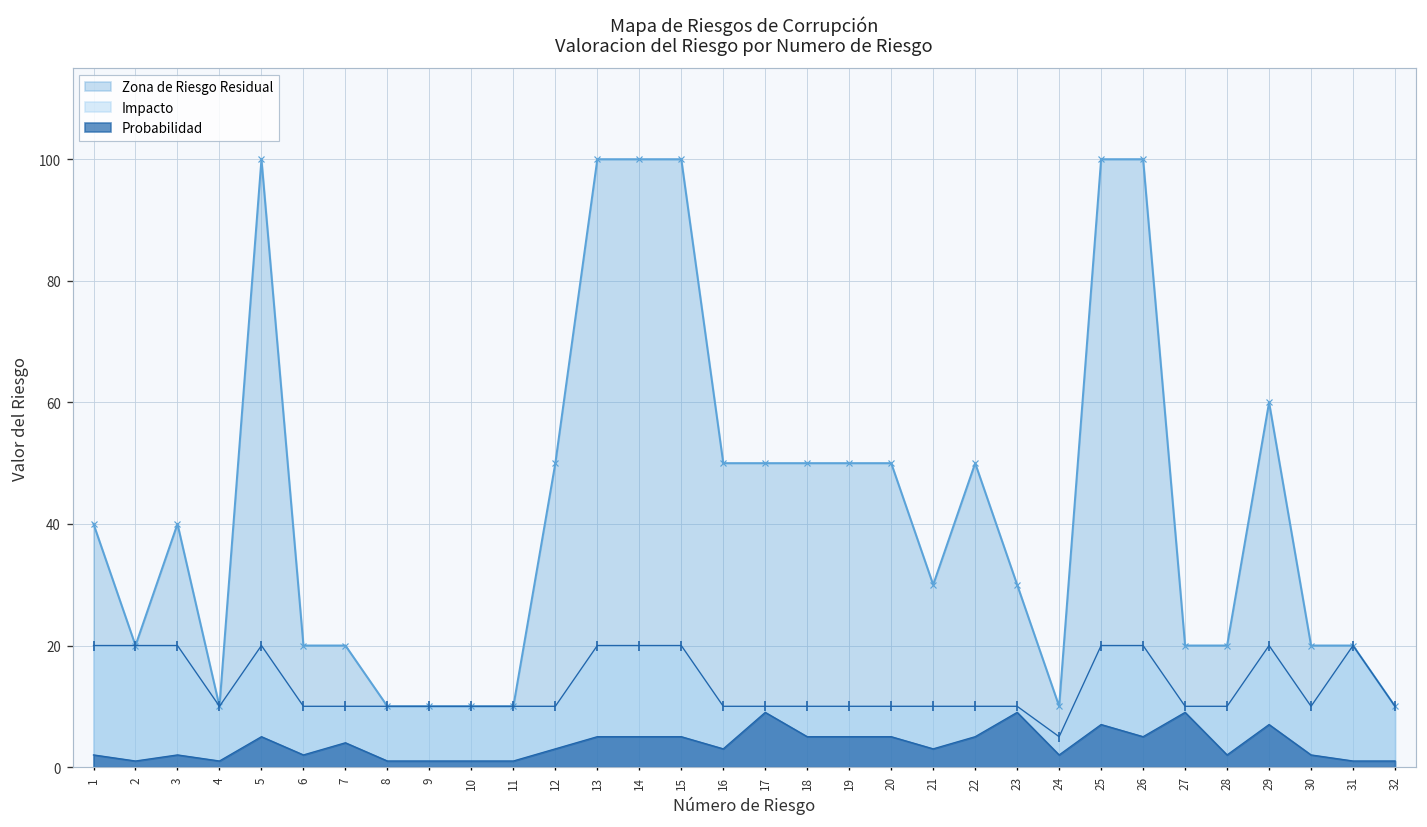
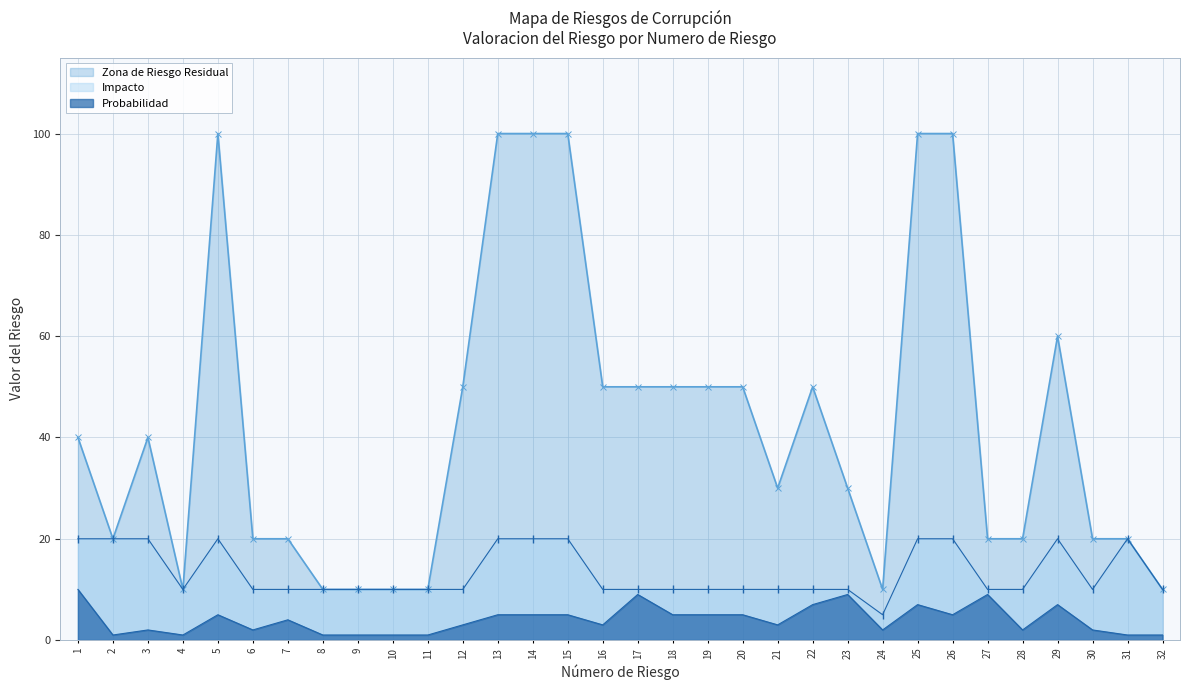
Probabilidad, 1: 2 -> 10
Probabilidad, 22: 5 -> 7
